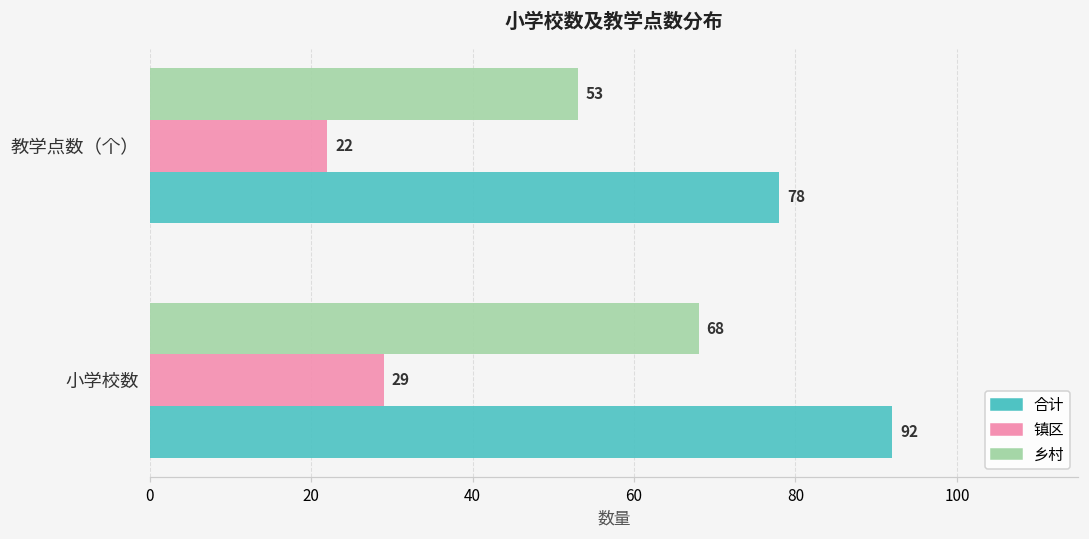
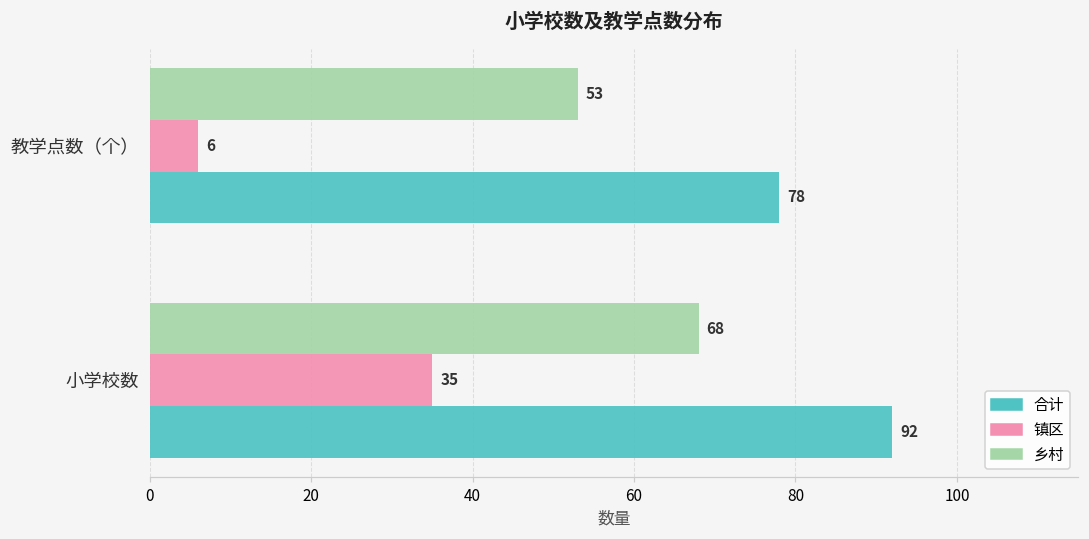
镇区, 教学点数（个）: 22 -> 6
镇区, 小学校数: 29 -> 35
